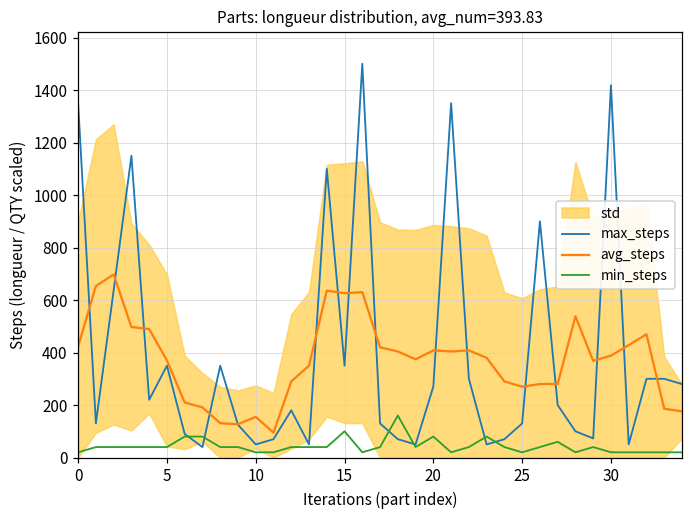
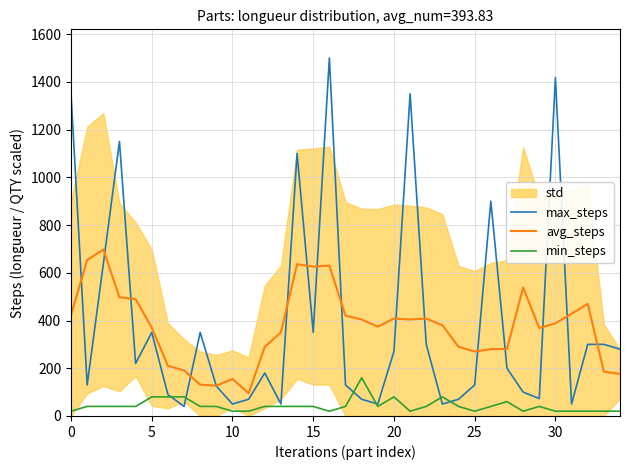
min_steps, 5: 40 -> 80
min_steps, 15: 100 -> 40
